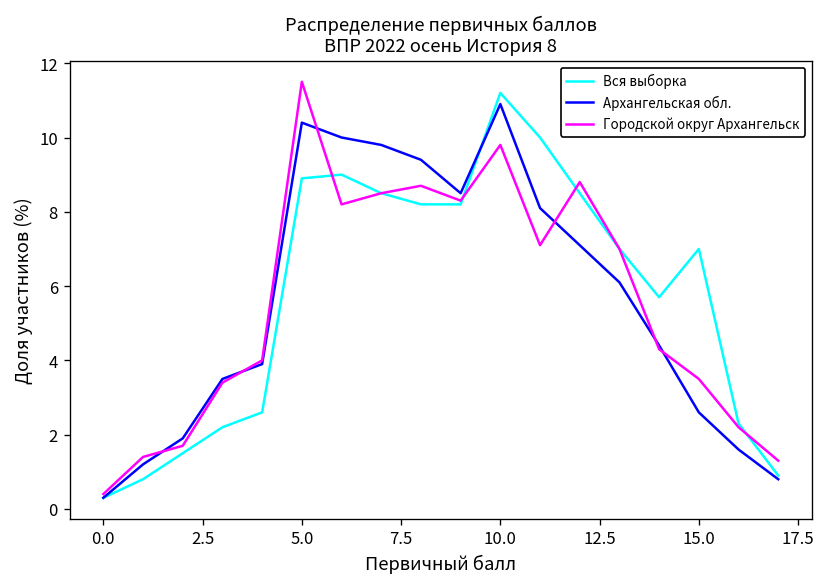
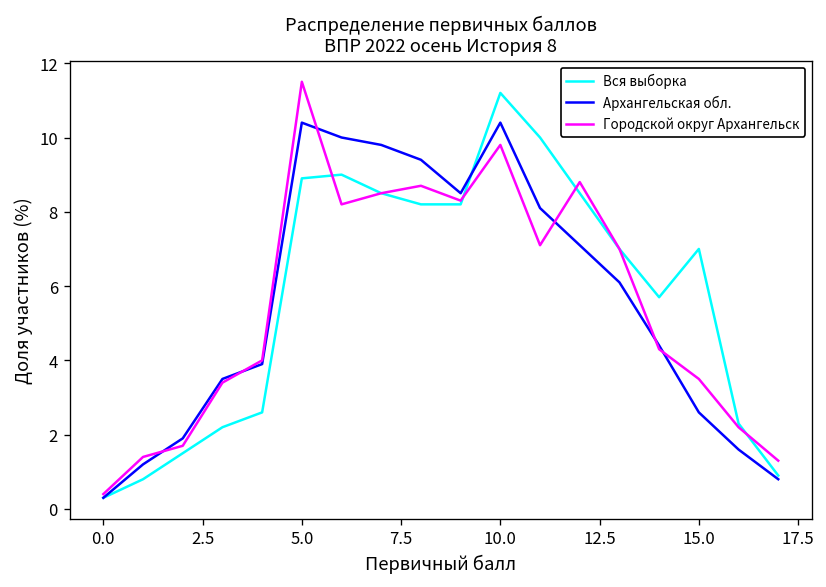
Архангельская обл., 10.0: 10.9 -> 10.4
